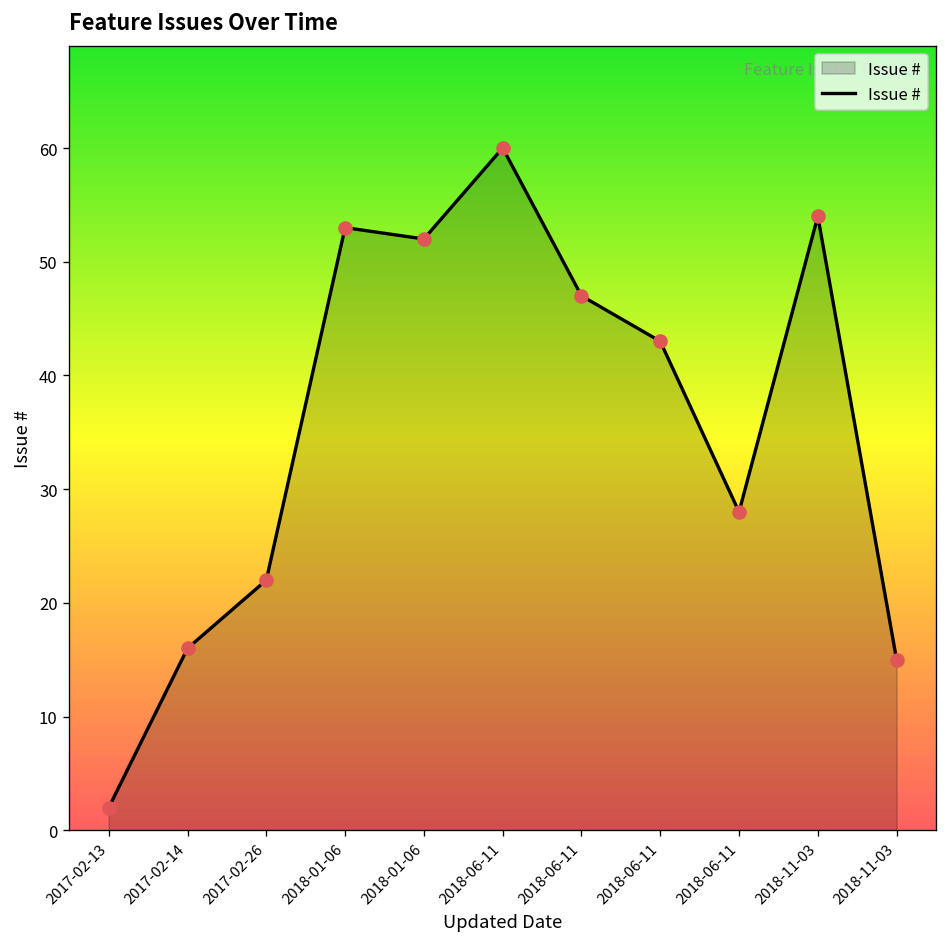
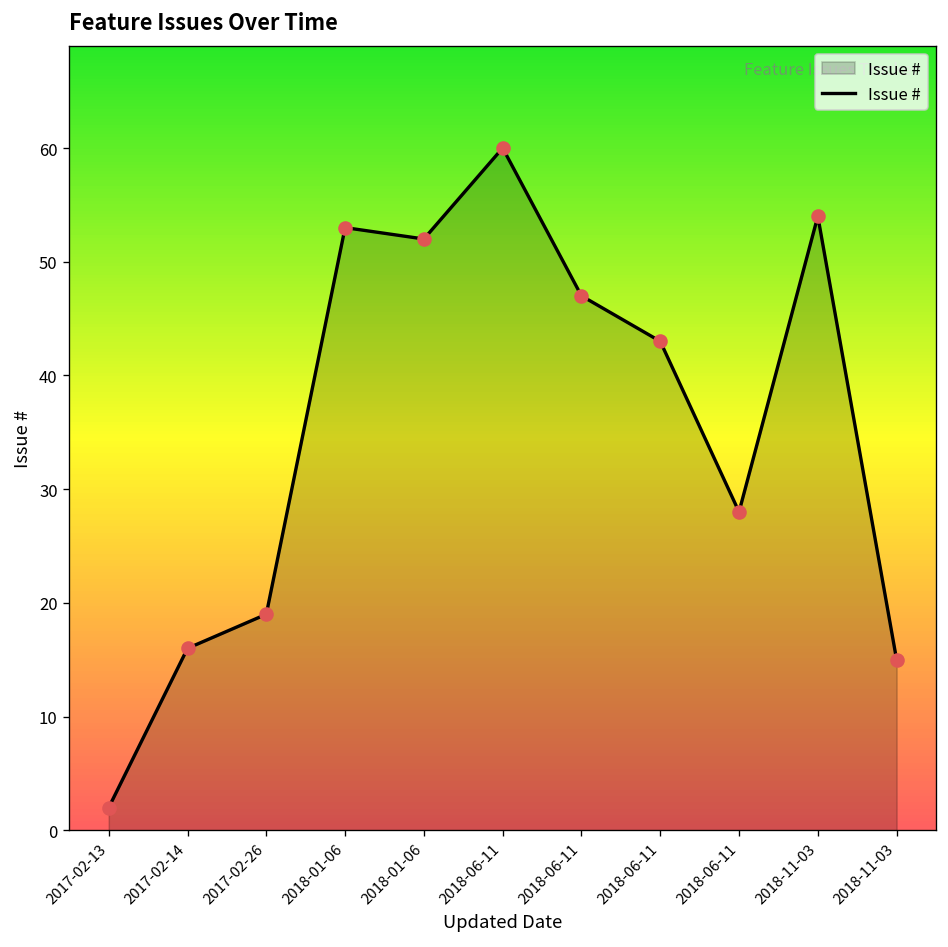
2017-02-26: 22 -> 19
